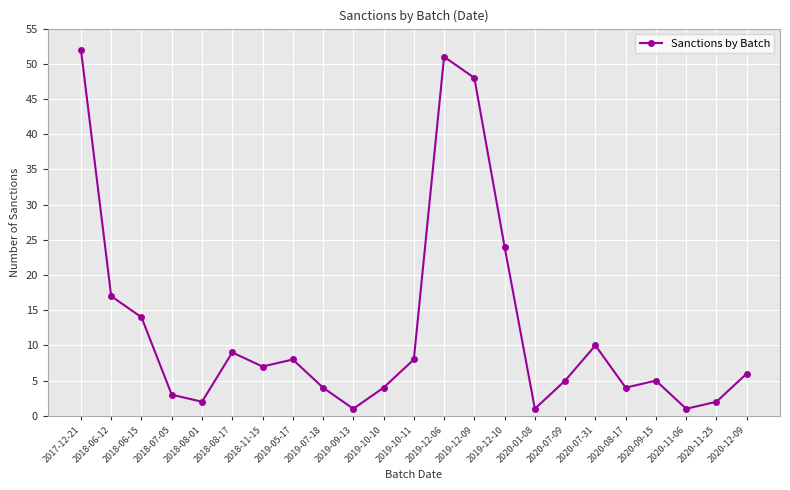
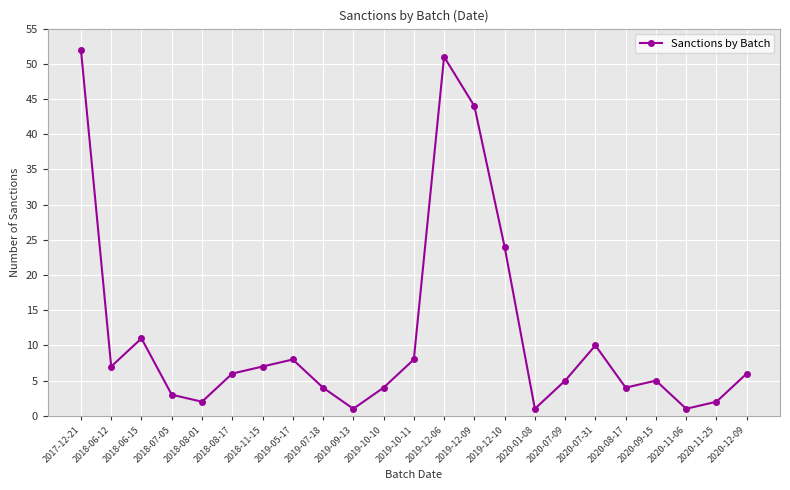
2018-06-12: 17 -> 7
2018-06-15: 14 -> 11
2018-08-17: 9 -> 6
2019-12-09: 48 -> 44
